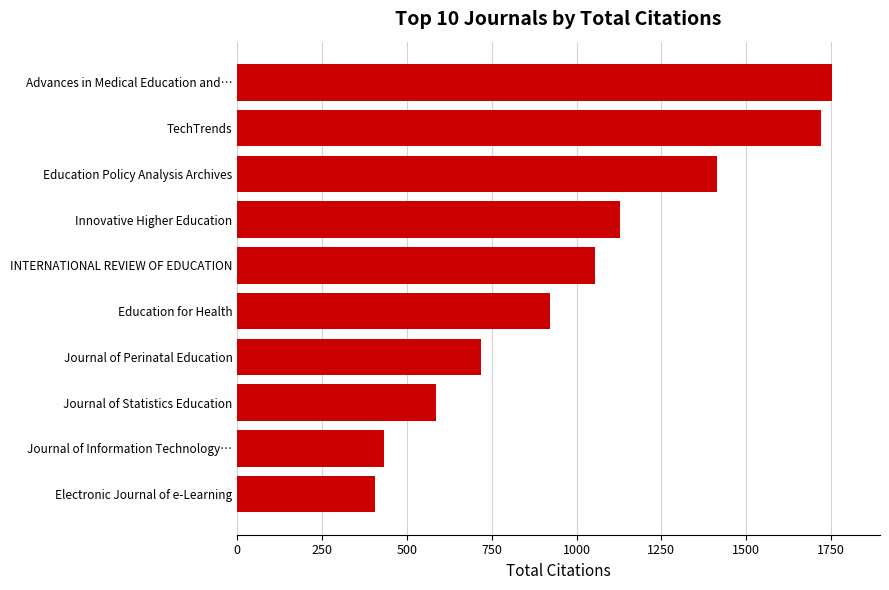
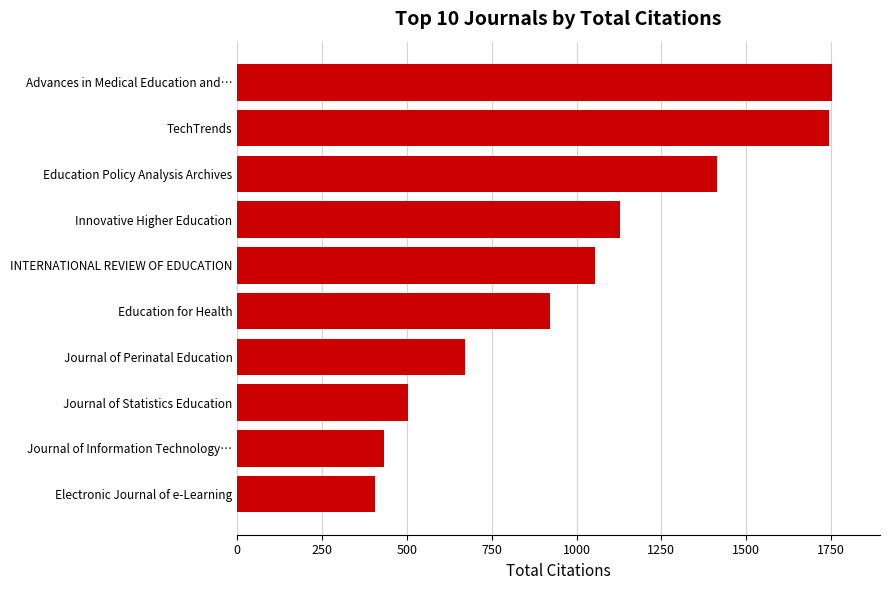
TechTrends: 1720 -> 1740
Journal of Perinatal Education: 720 -> 670
Journal of Statistics Education: 590 -> 500
